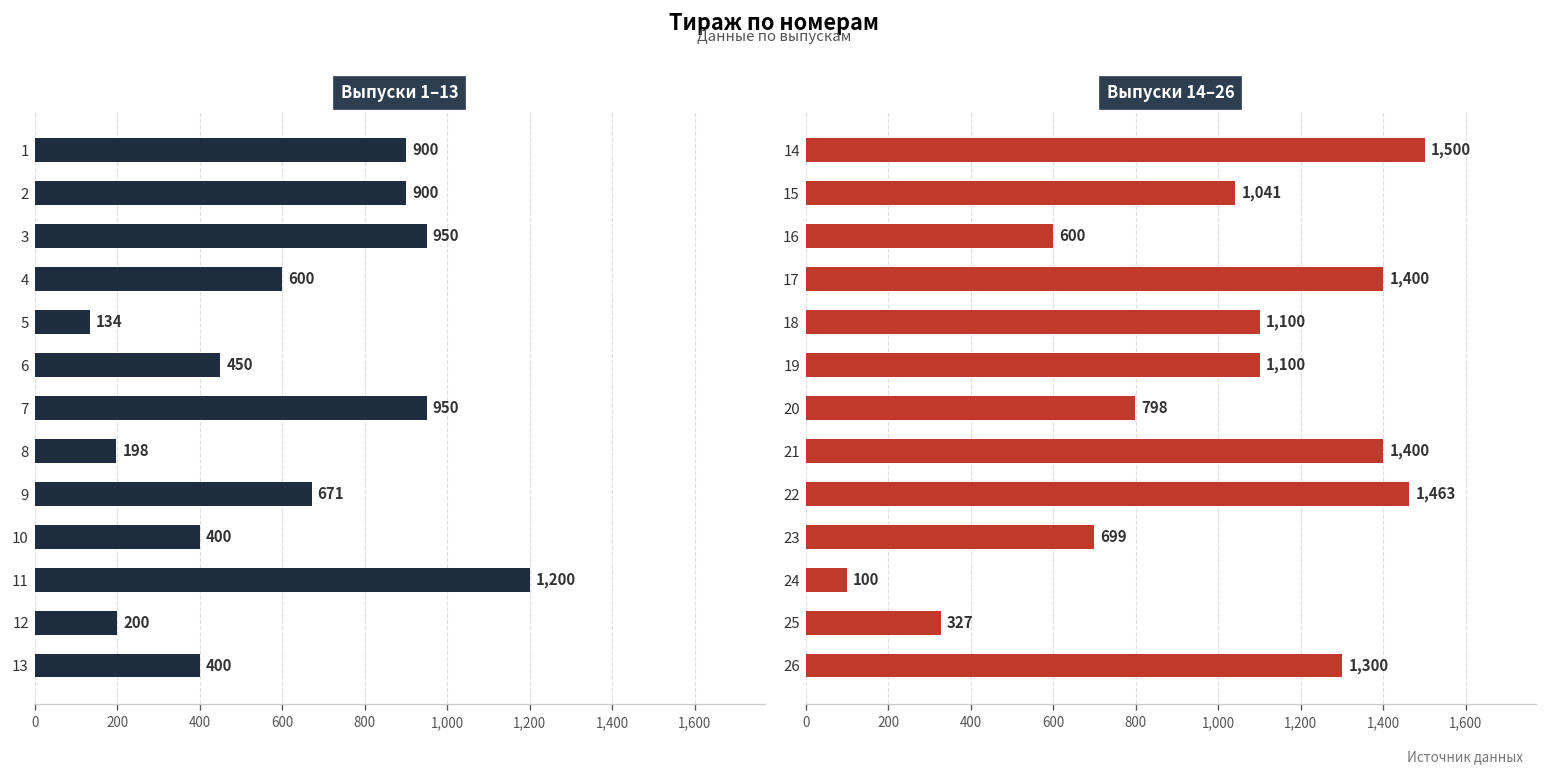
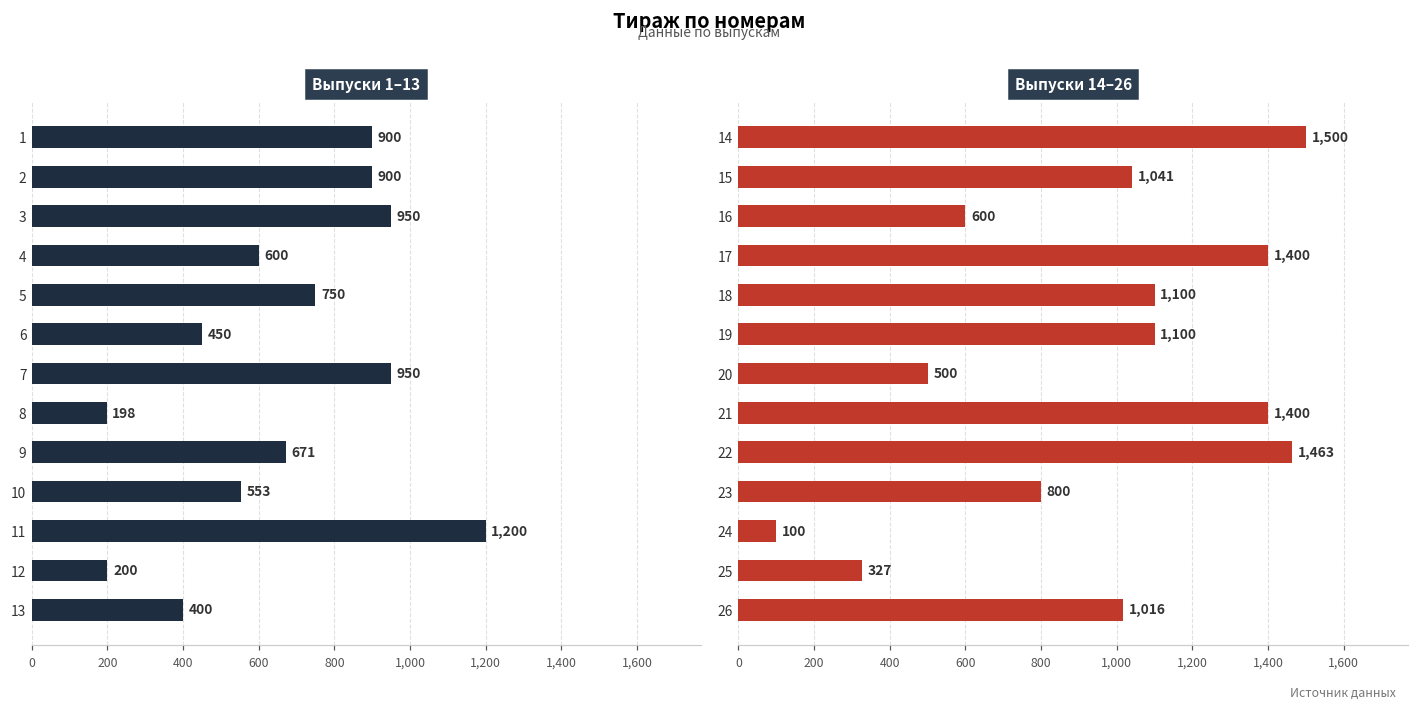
Выпуски 1–13, 5: 134 -> 750
Выпуски 1–13, 10: 400 -> 553
Выпуски 14–26, 20: 798 -> 500
Выпуски 14–26, 23: 699 -> 800
Выпуски 14–26, 26: 1,300 -> 1,016
